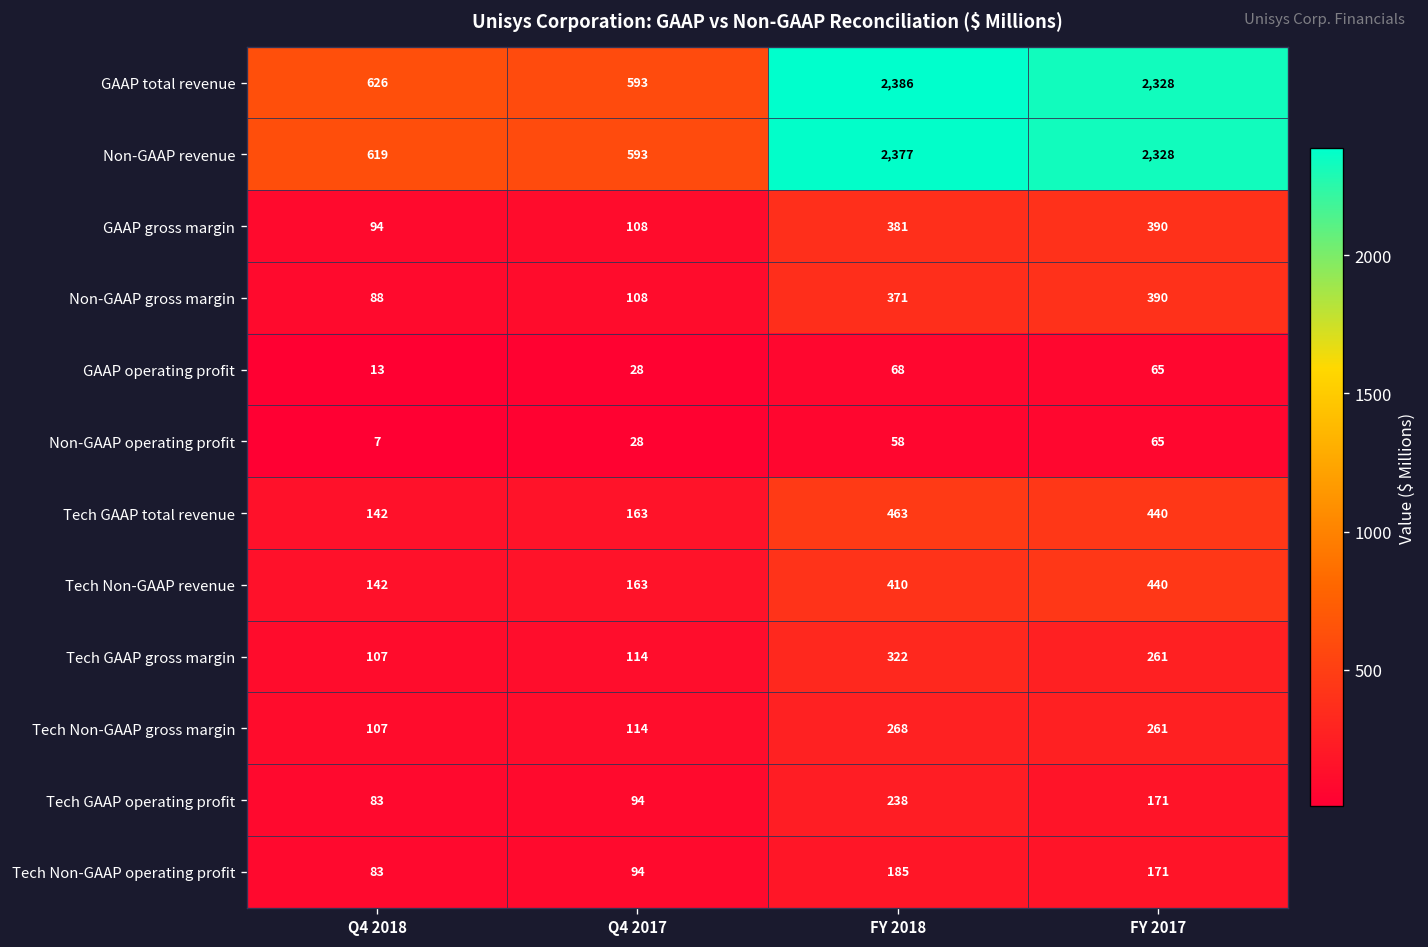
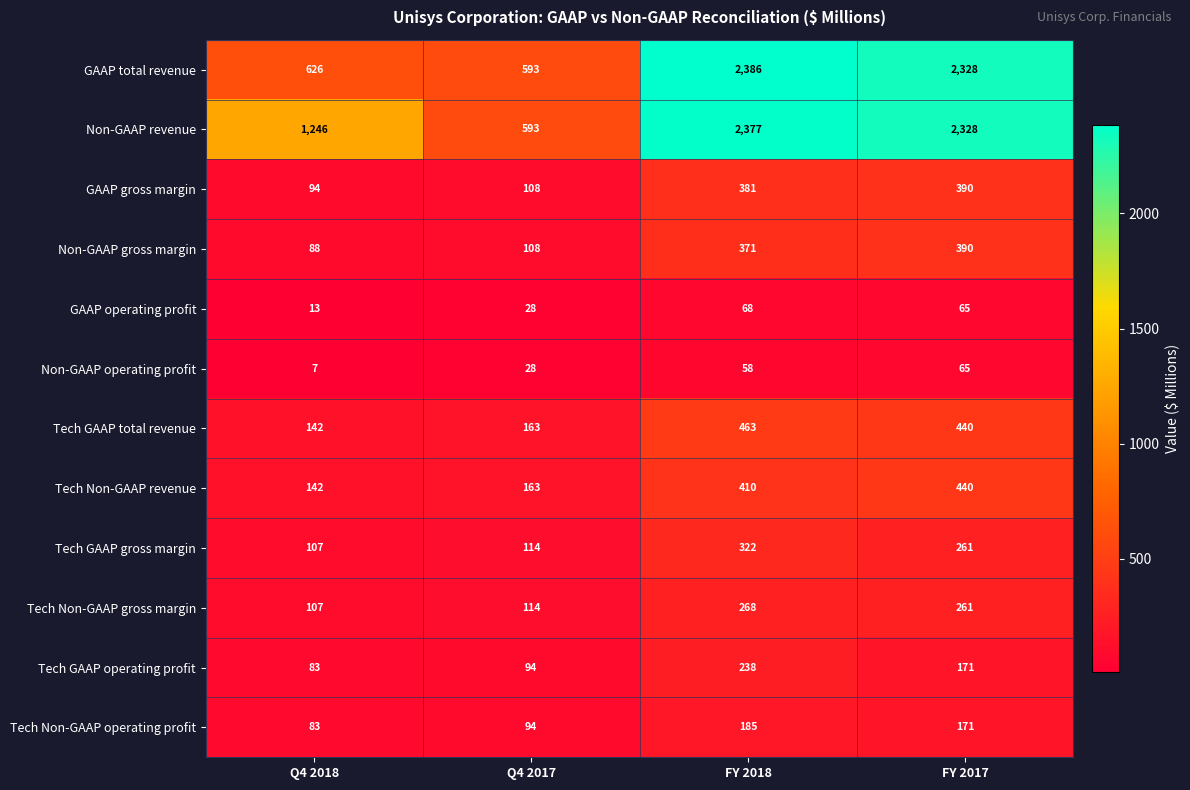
Non-GAAP revenue, Q4 2018: 619 -> 1,246
